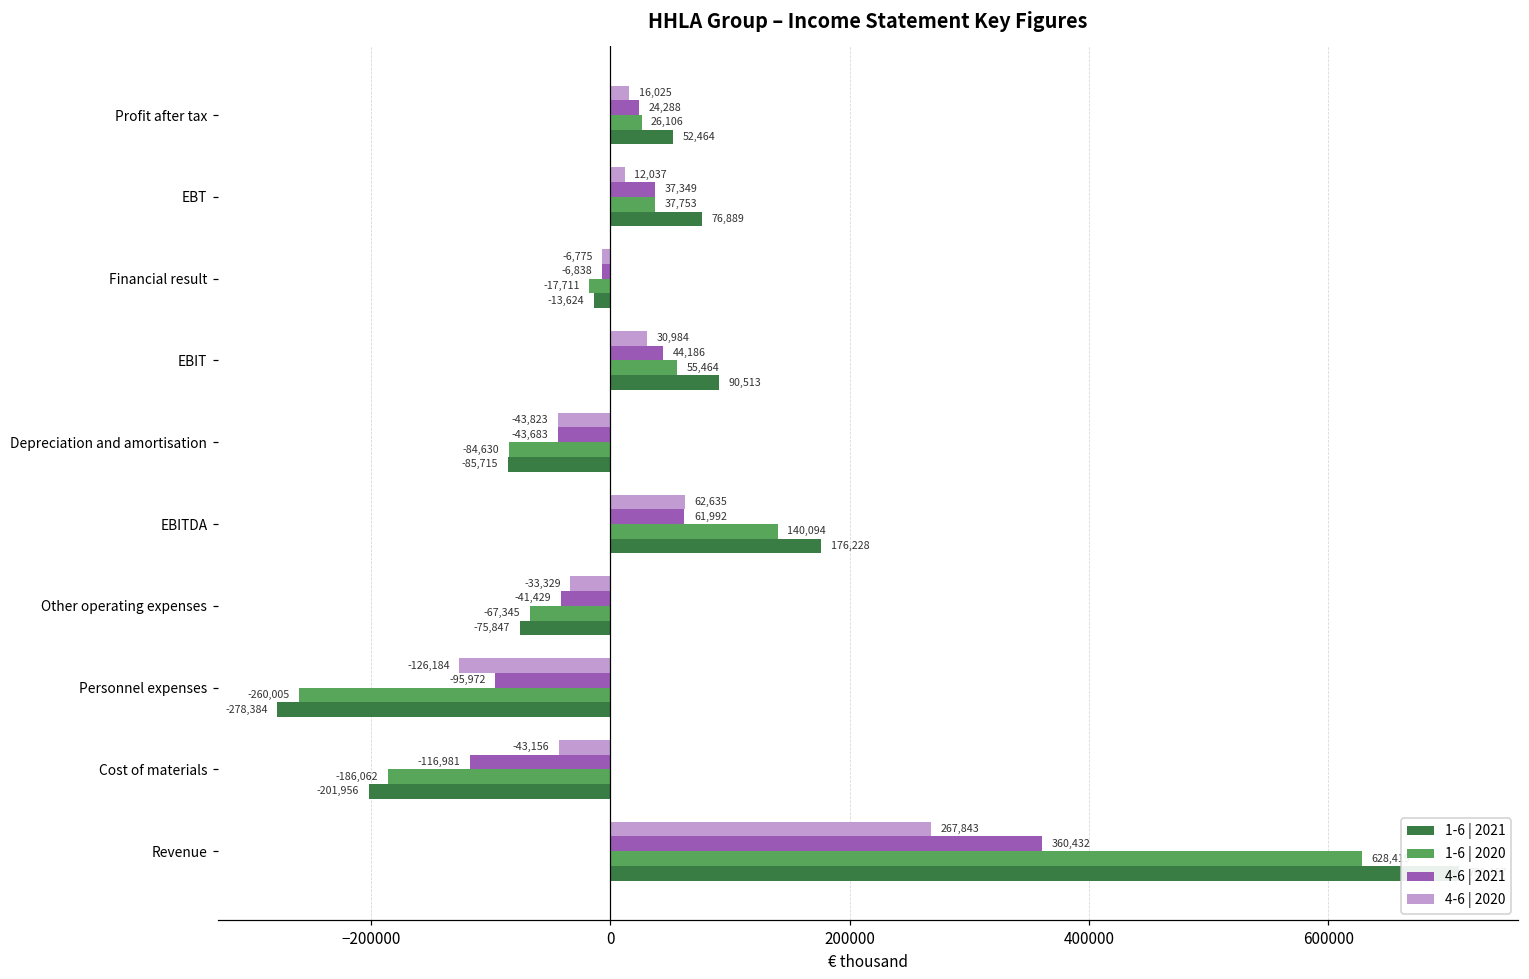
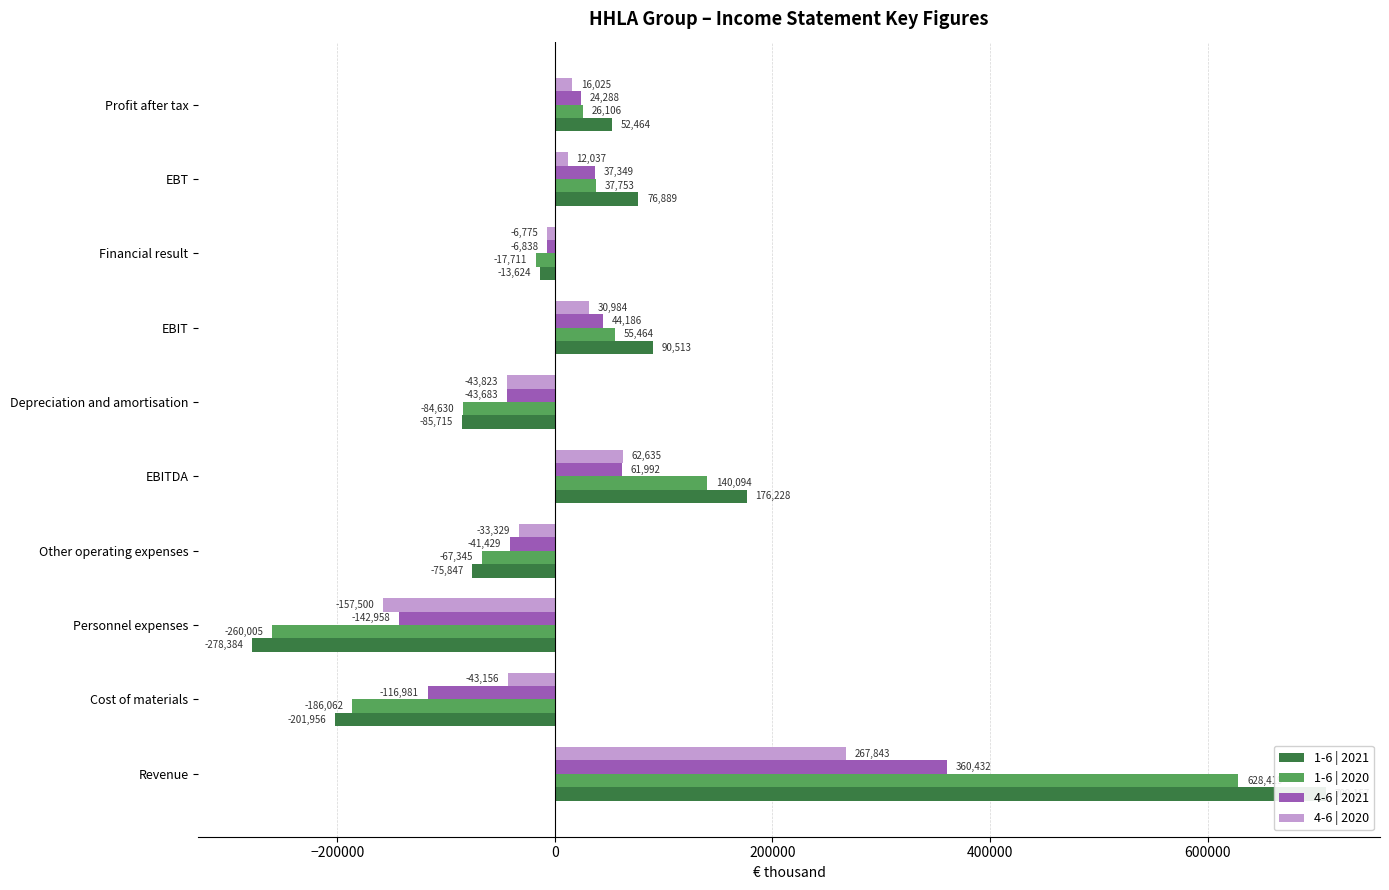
4-6 | 2020, Personnel expenses: -126,184 -> -157,500
4-6 | 2021, Personnel expenses: -95,972 -> -142,958
